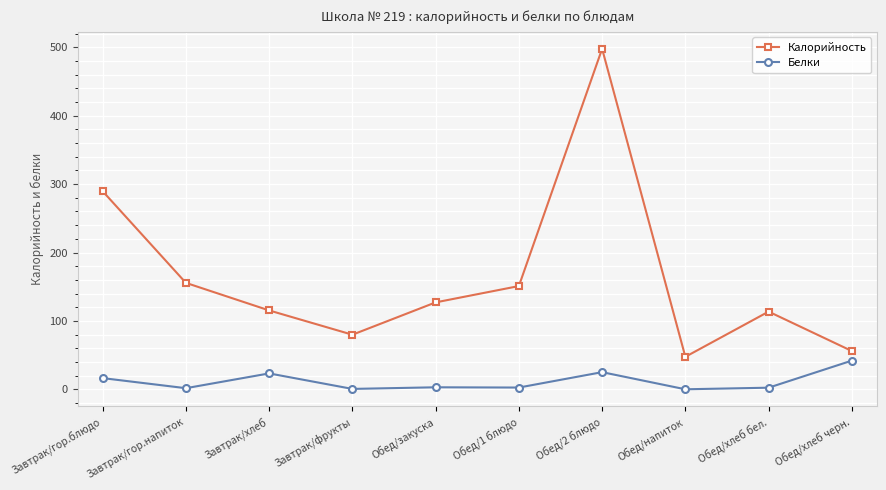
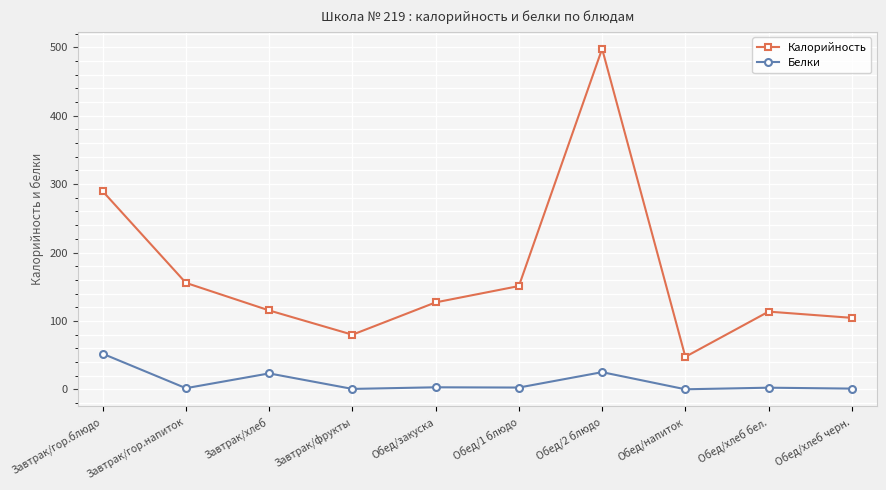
Белки, Завтрак/гор.блюдо: 20 -> 50
Калорийность, Обед/хлеб черн.: 60 -> 100
Белки, Обед/хлеб черн.: 40 -> 0
